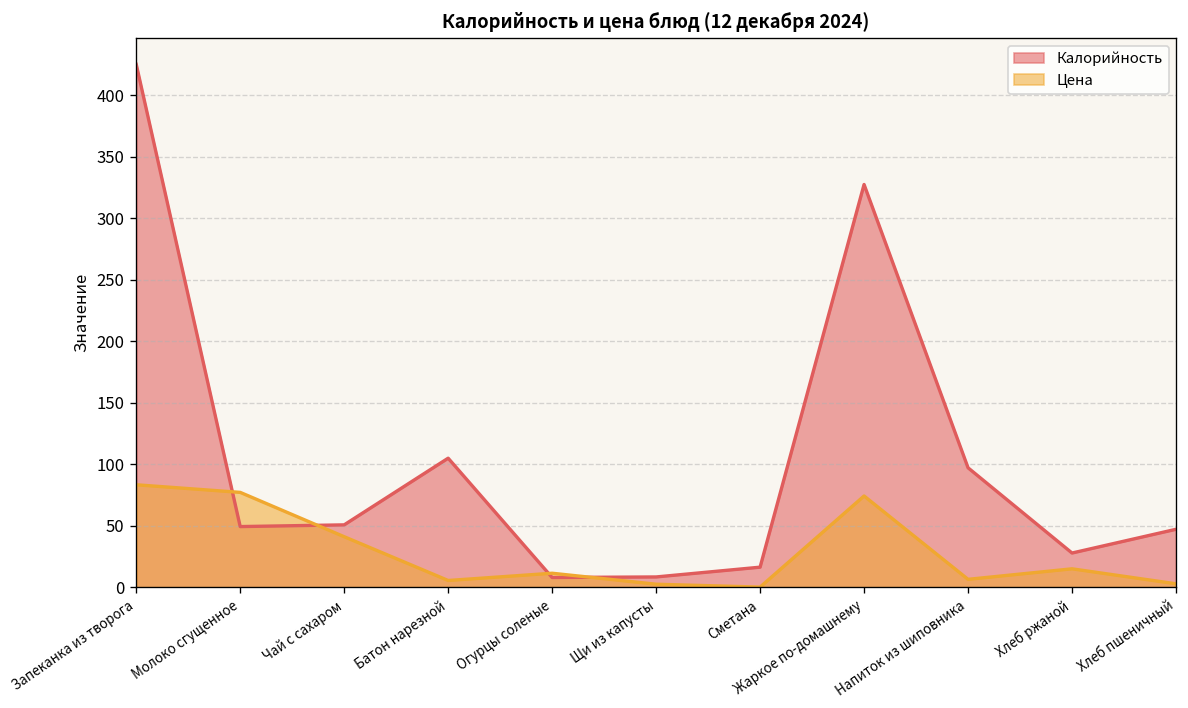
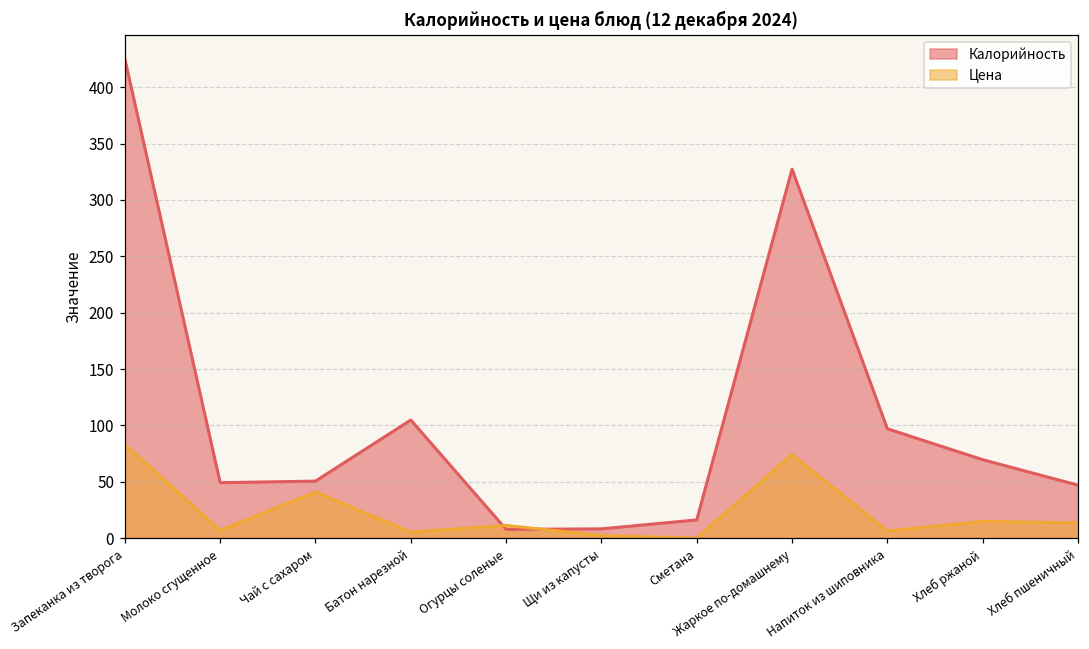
Цена, Молоко сгущенное: 77 -> 7
Калорийность, Хлеб ржаной: 28 -> 70
Цена, Хлеб пшеничный: 3 -> 13
